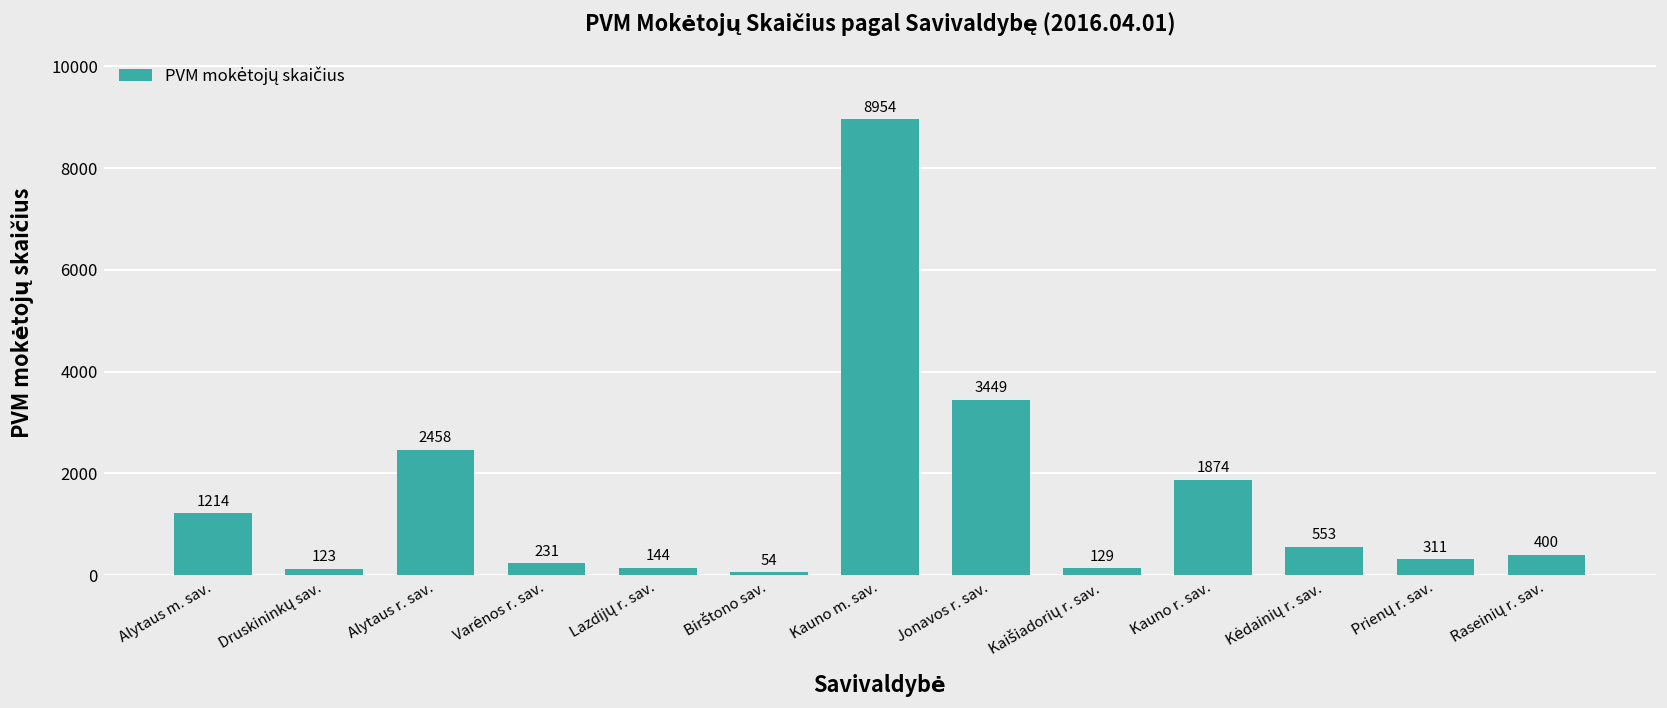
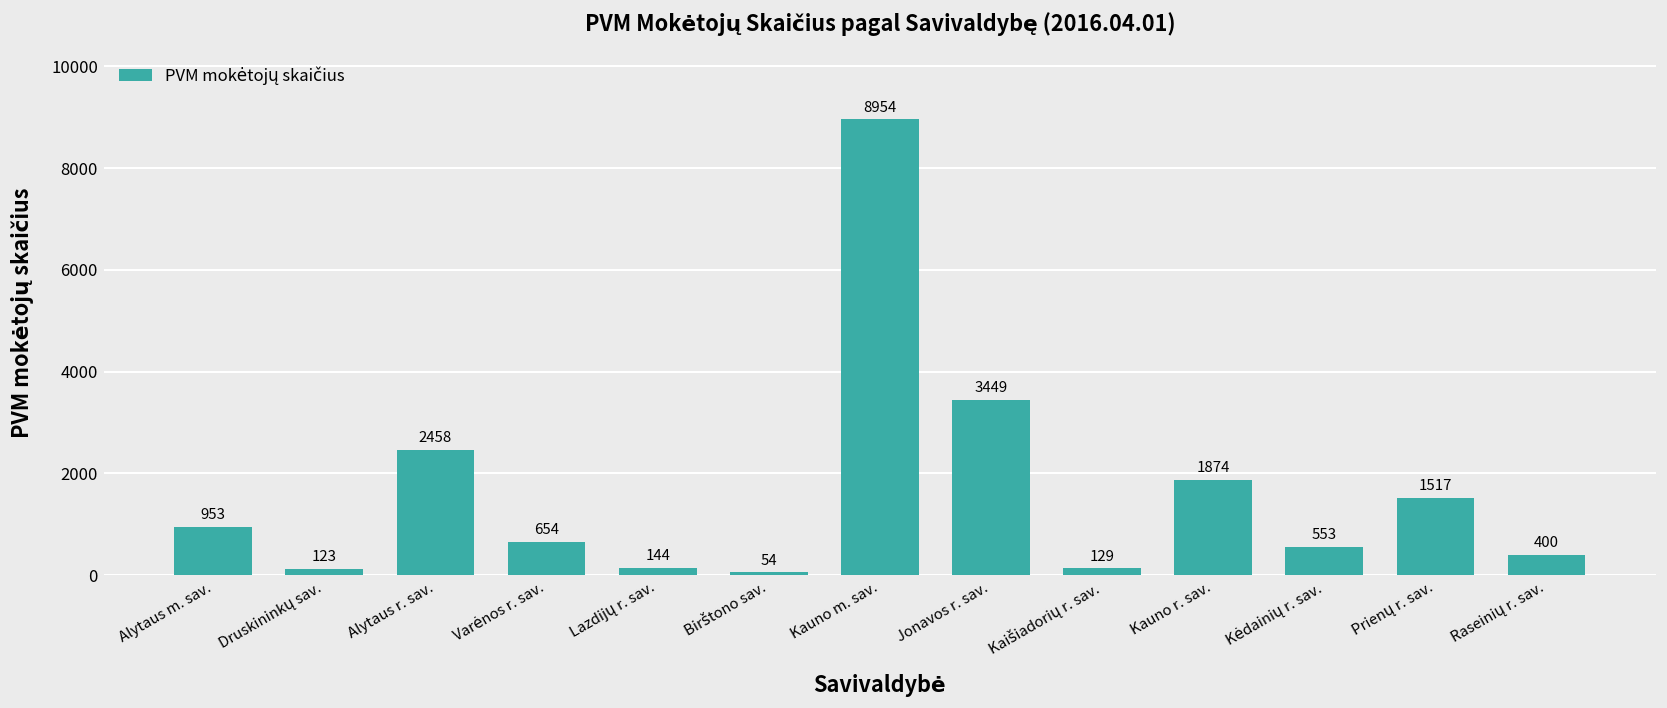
Alytaus m. sav.: 1214 -> 953
Varėnos r. sav.: 231 -> 654
Prienų r. sav.: 311 -> 1517
